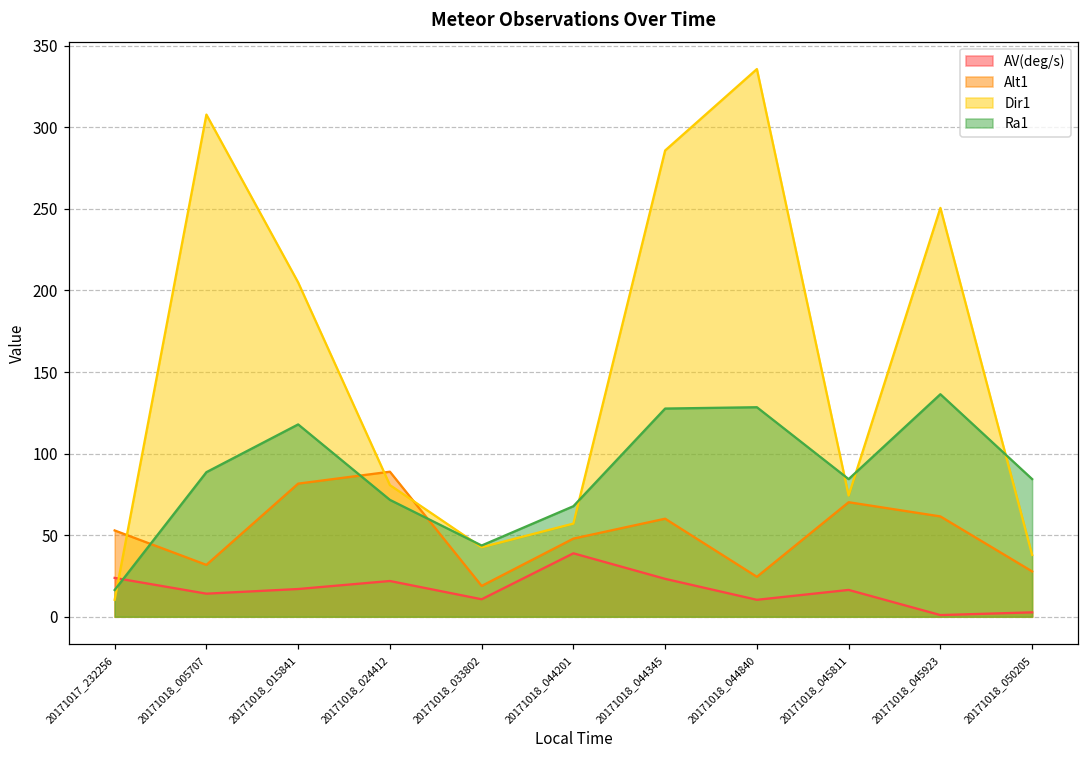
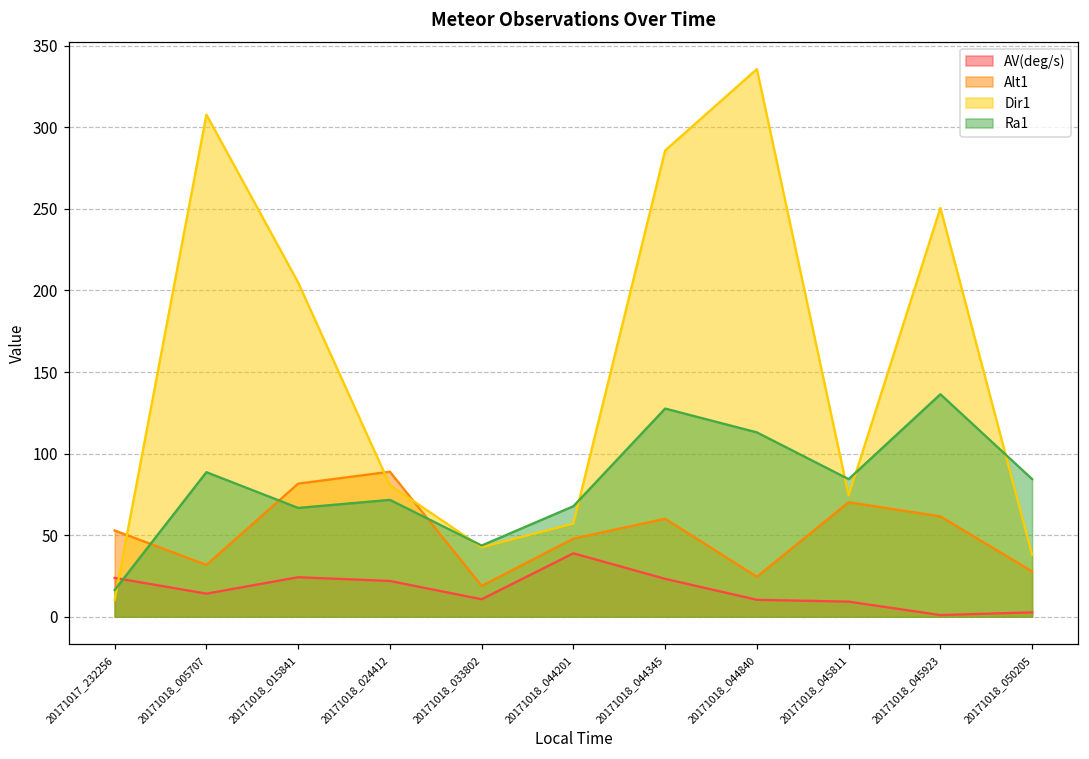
AV(deg/s), 20171018_015841: 17 -> 24
Ra1, 20171018_015841: 118 -> 67
Ra1, 20171018_044840: 128 -> 113
AV(deg/s), 20171018_045811: 16 -> 9
